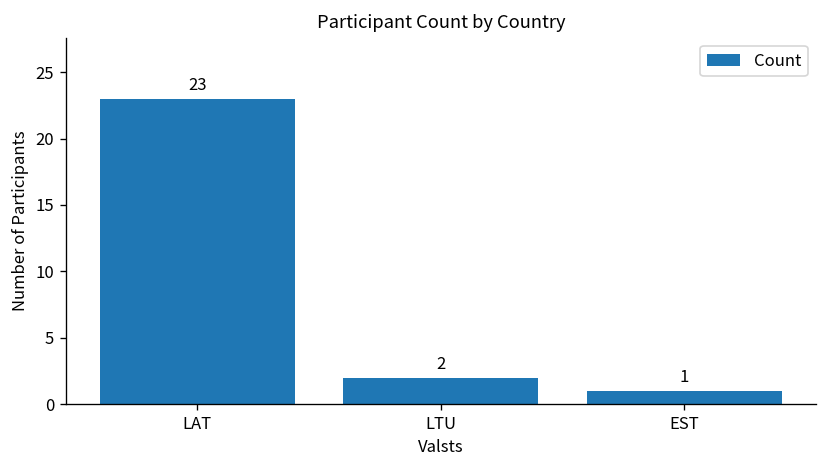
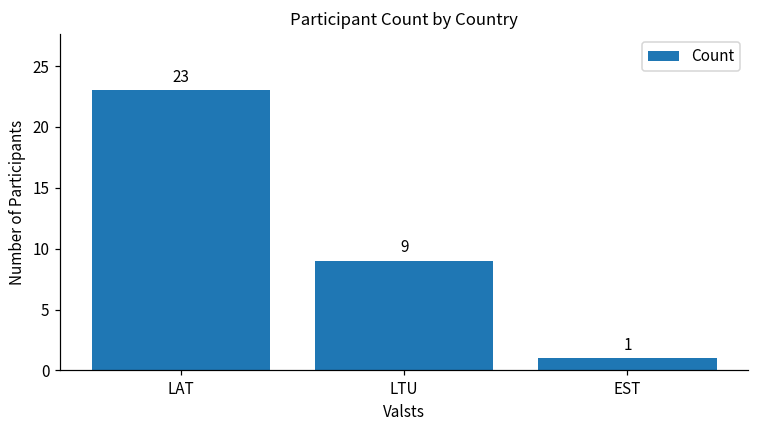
LTU: 2 -> 9
